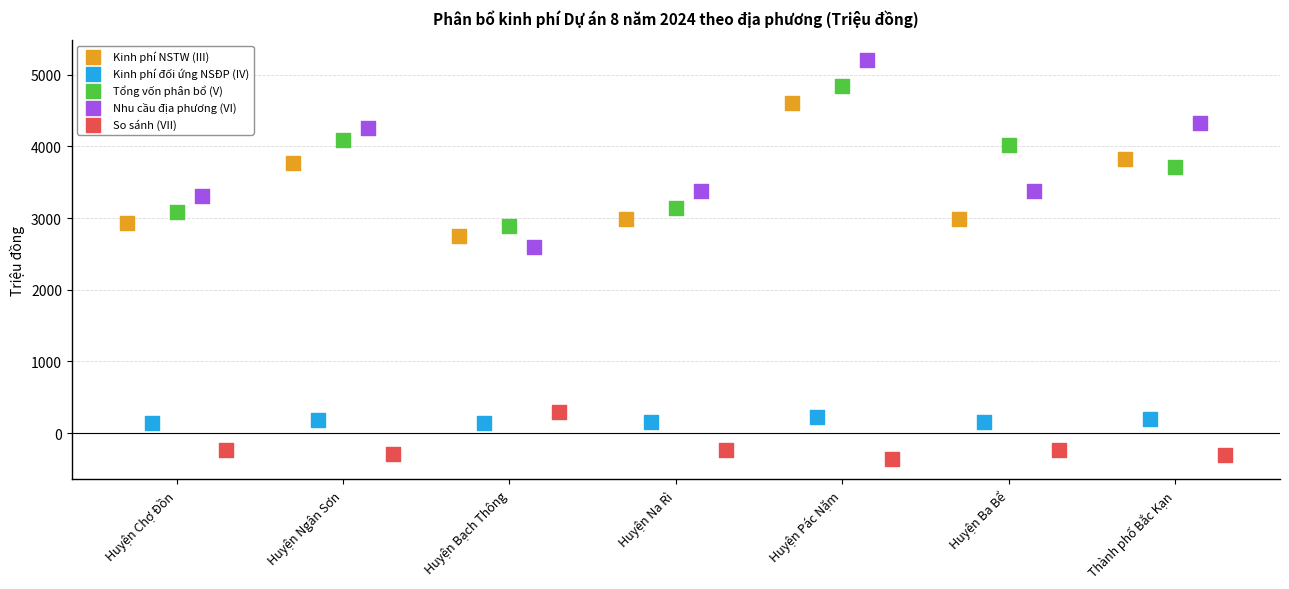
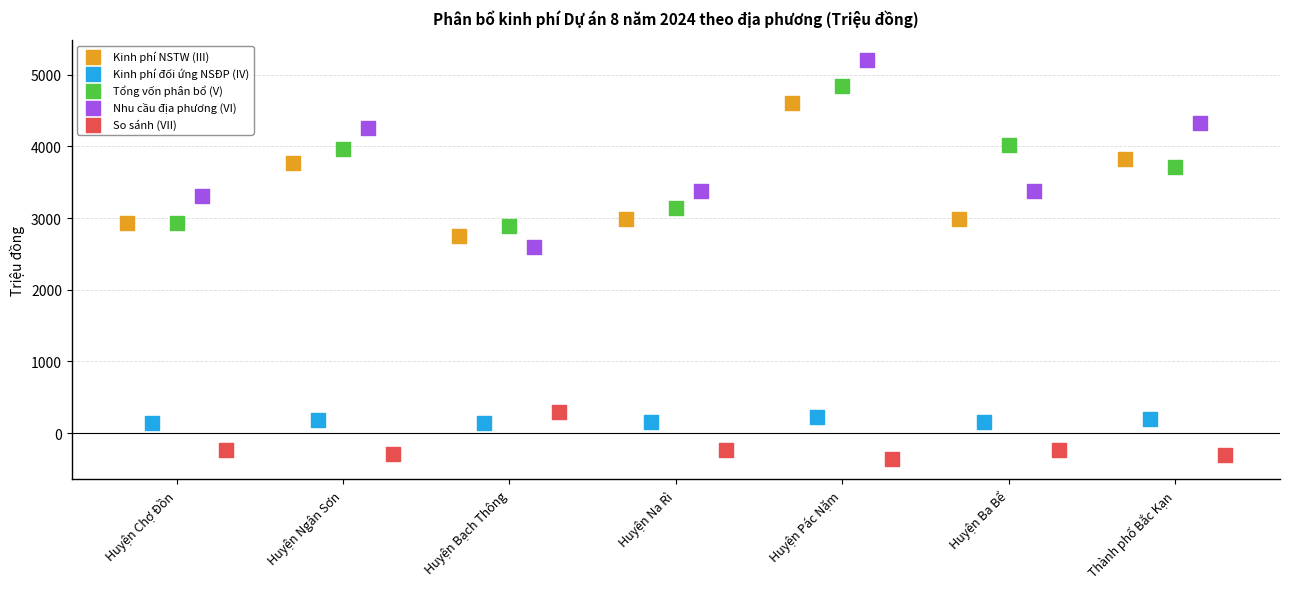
Tổng vốn phân bổ (V), Huyện Chợ Đồn: 3100 -> 2900
Tổng vốn phân bổ (V), Huyện Ngân Sơn: 4100 -> 4000
